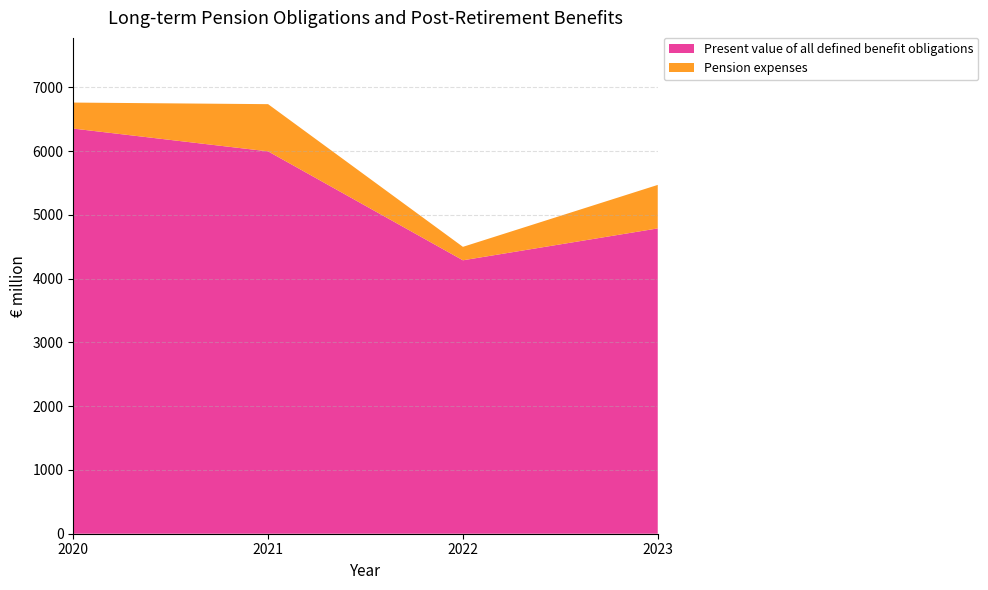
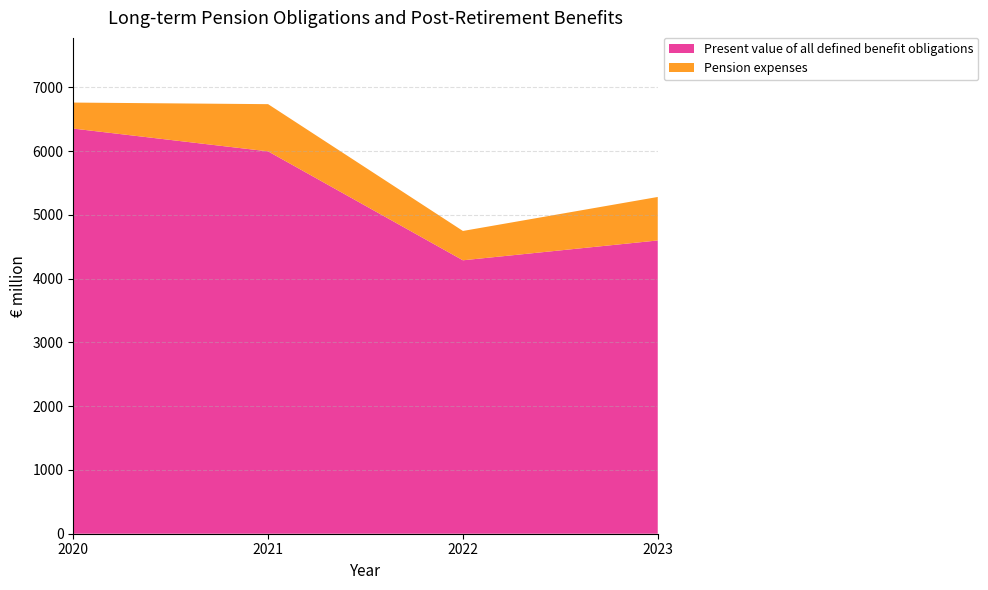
Pension expenses, 2022: 200 -> 500
Present value of all defined benefit obligations, 2023: 4800 -> 4600
